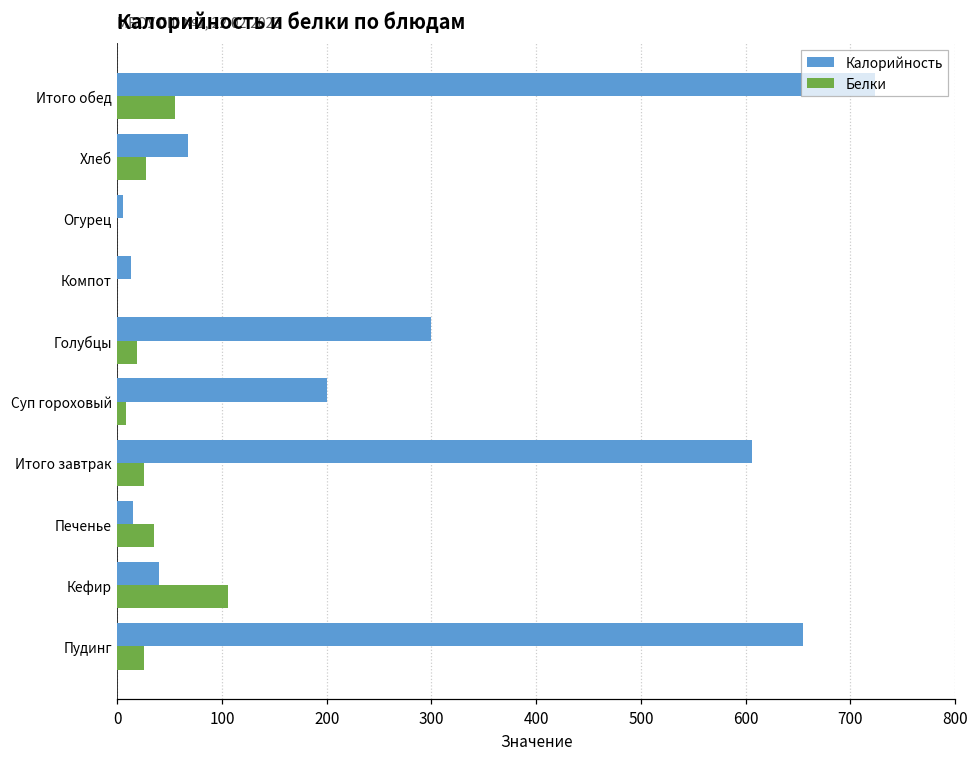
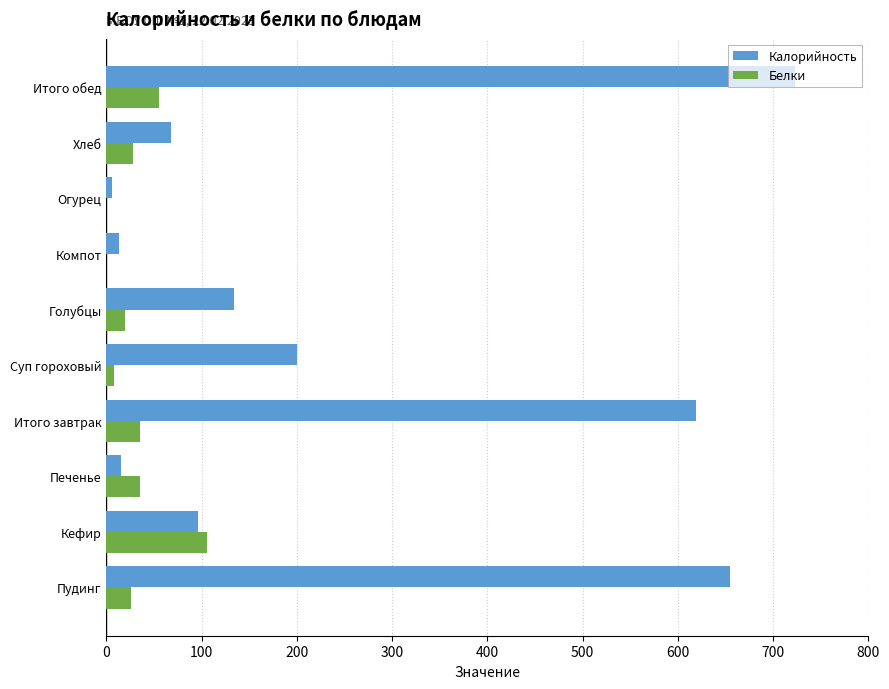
Калорийность, Голубцы: 300 -> 130
Калорийность, Итого завтрак: 610 -> 620
Белки, Итого завтрак: 30 -> 40
Калорийность, Кефир: 40 -> 100
